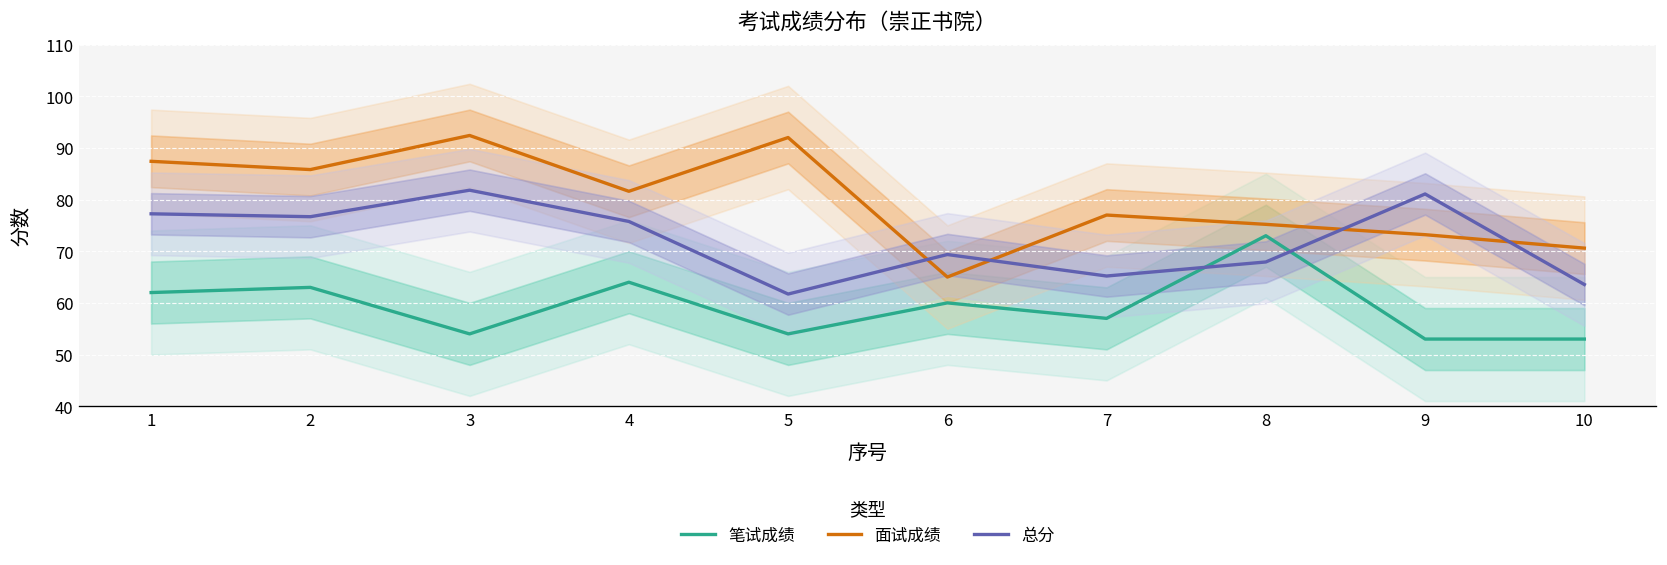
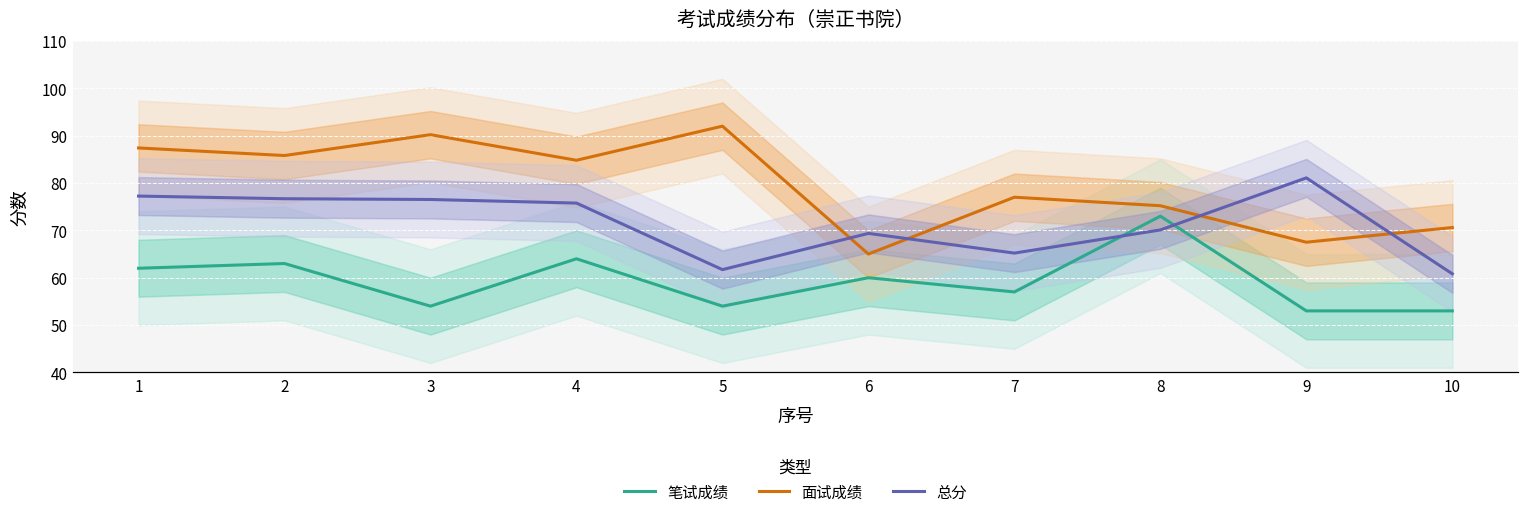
面试成绩, 3: 92 -> 90
总分, 3: 82 -> 77
面试成绩, 4: 82 -> 85
总分, 8: 68 -> 70
面试成绩, 9: 73 -> 68
总分, 10: 64 -> 61
